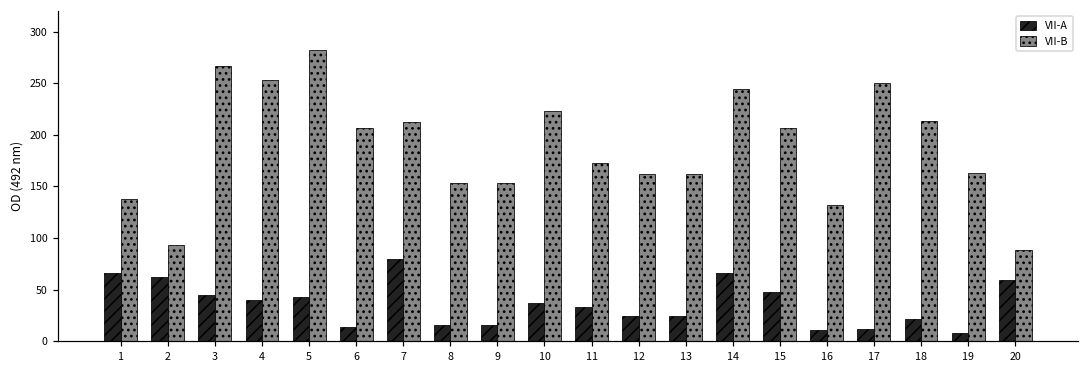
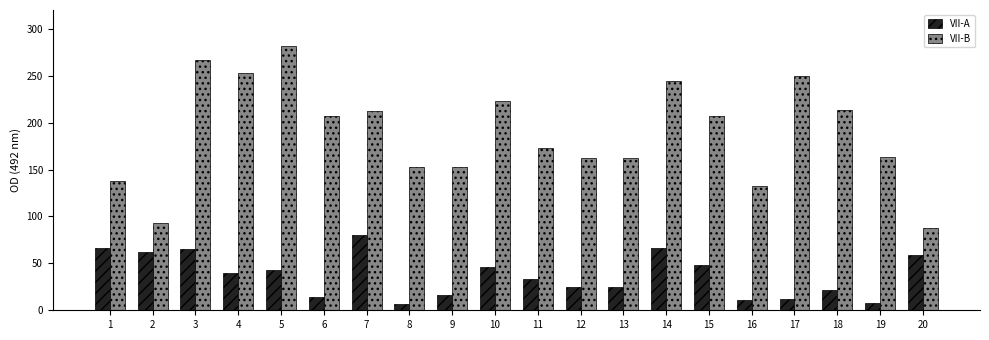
VII-A, 3: 50 -> 70
VII-A, 8: 20 -> 10
VII-A, 10: 40 -> 50
